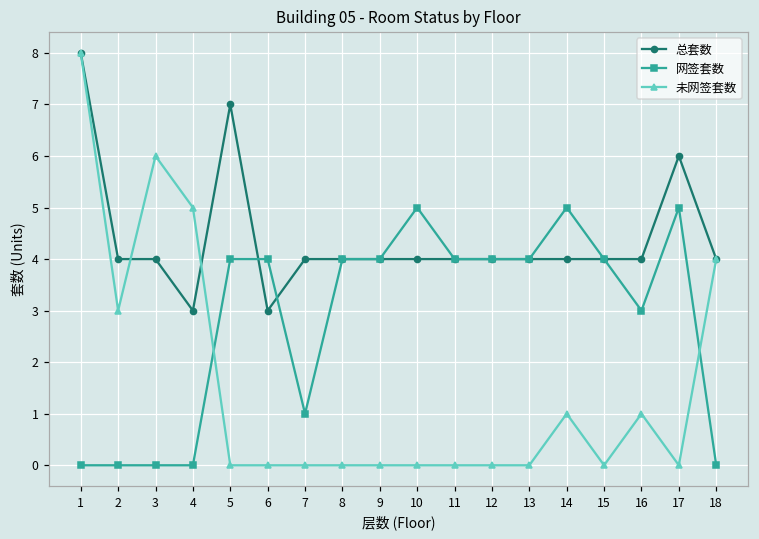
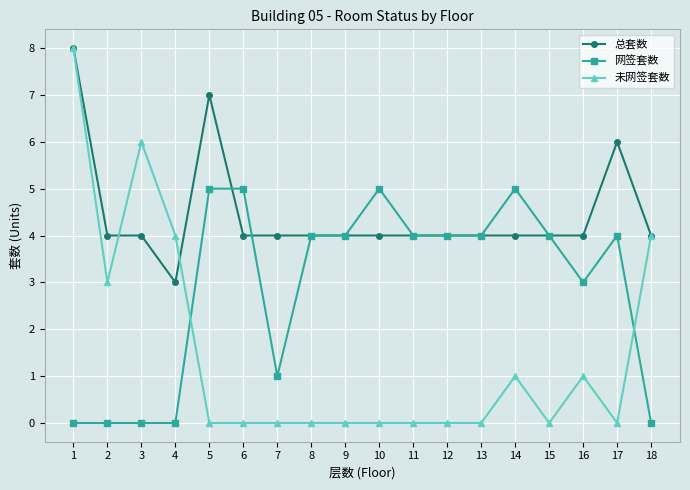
未网签套数, 4: 5 -> 4
网签套数, 5: 4 -> 5
总套数, 6: 3 -> 4
网签套数, 6: 4 -> 5
网签套数, 17: 5 -> 4
